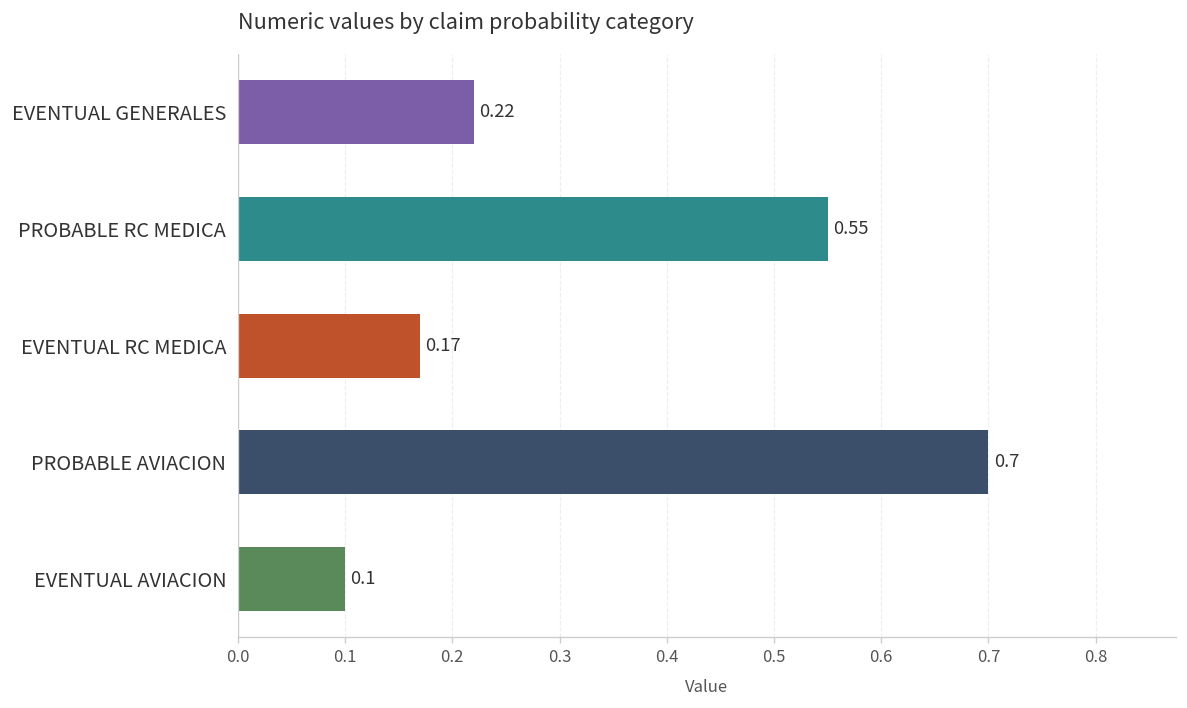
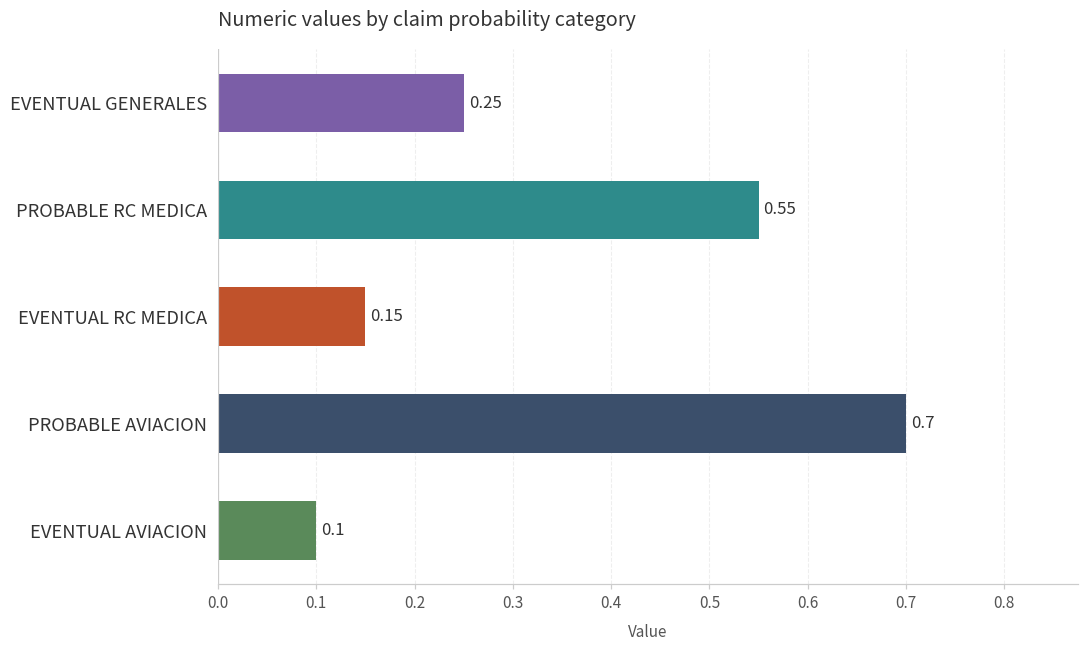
EVENTUAL GENERALES: 0.22 -> 0.25
EVENTUAL RC MEDICA: 0.17 -> 0.15
